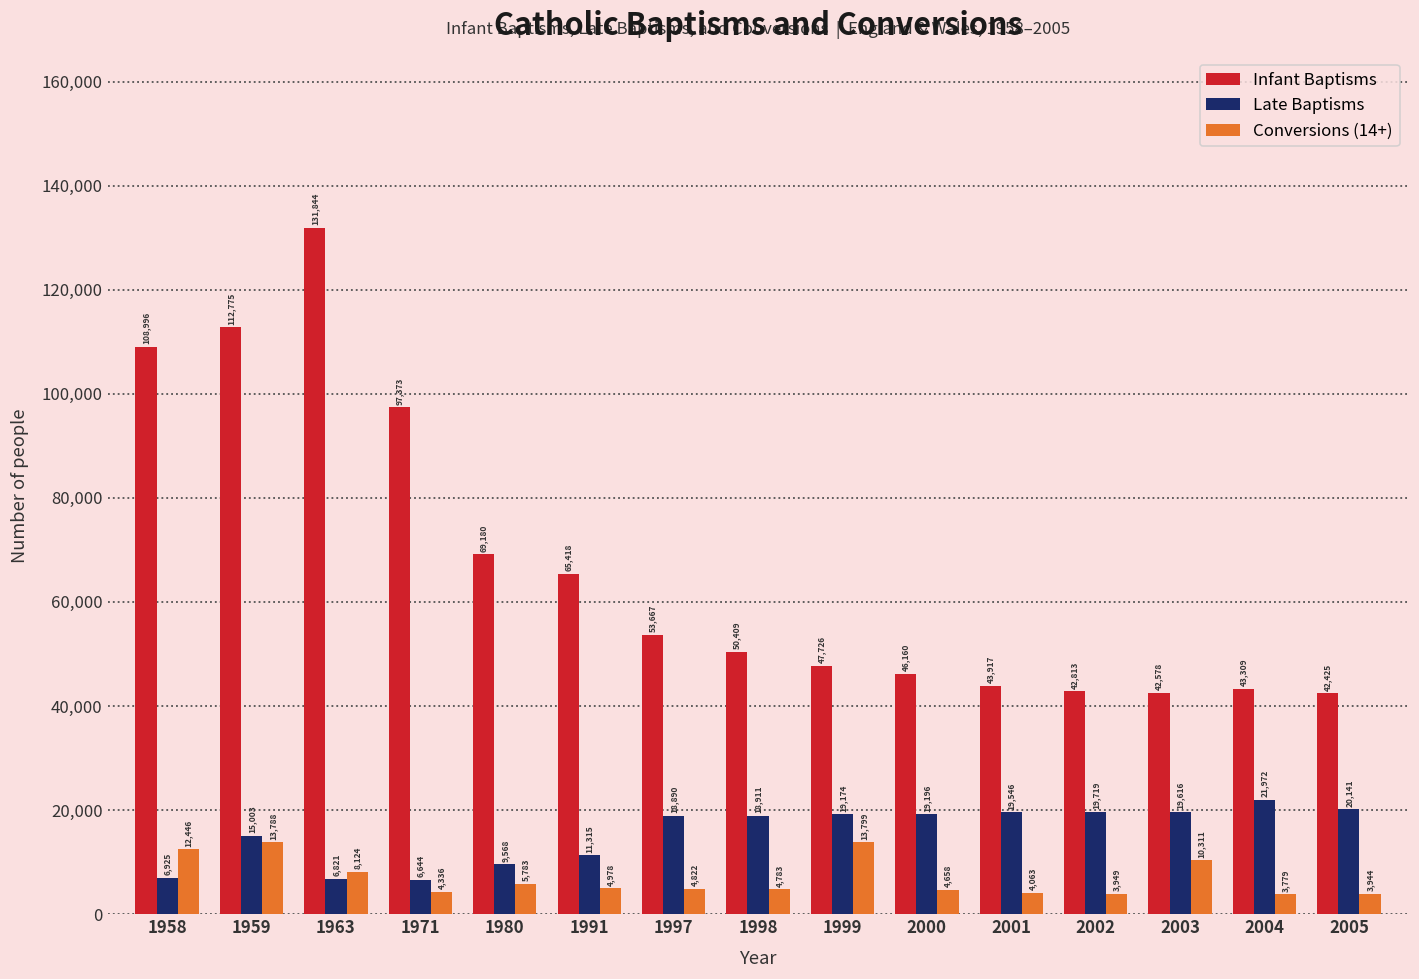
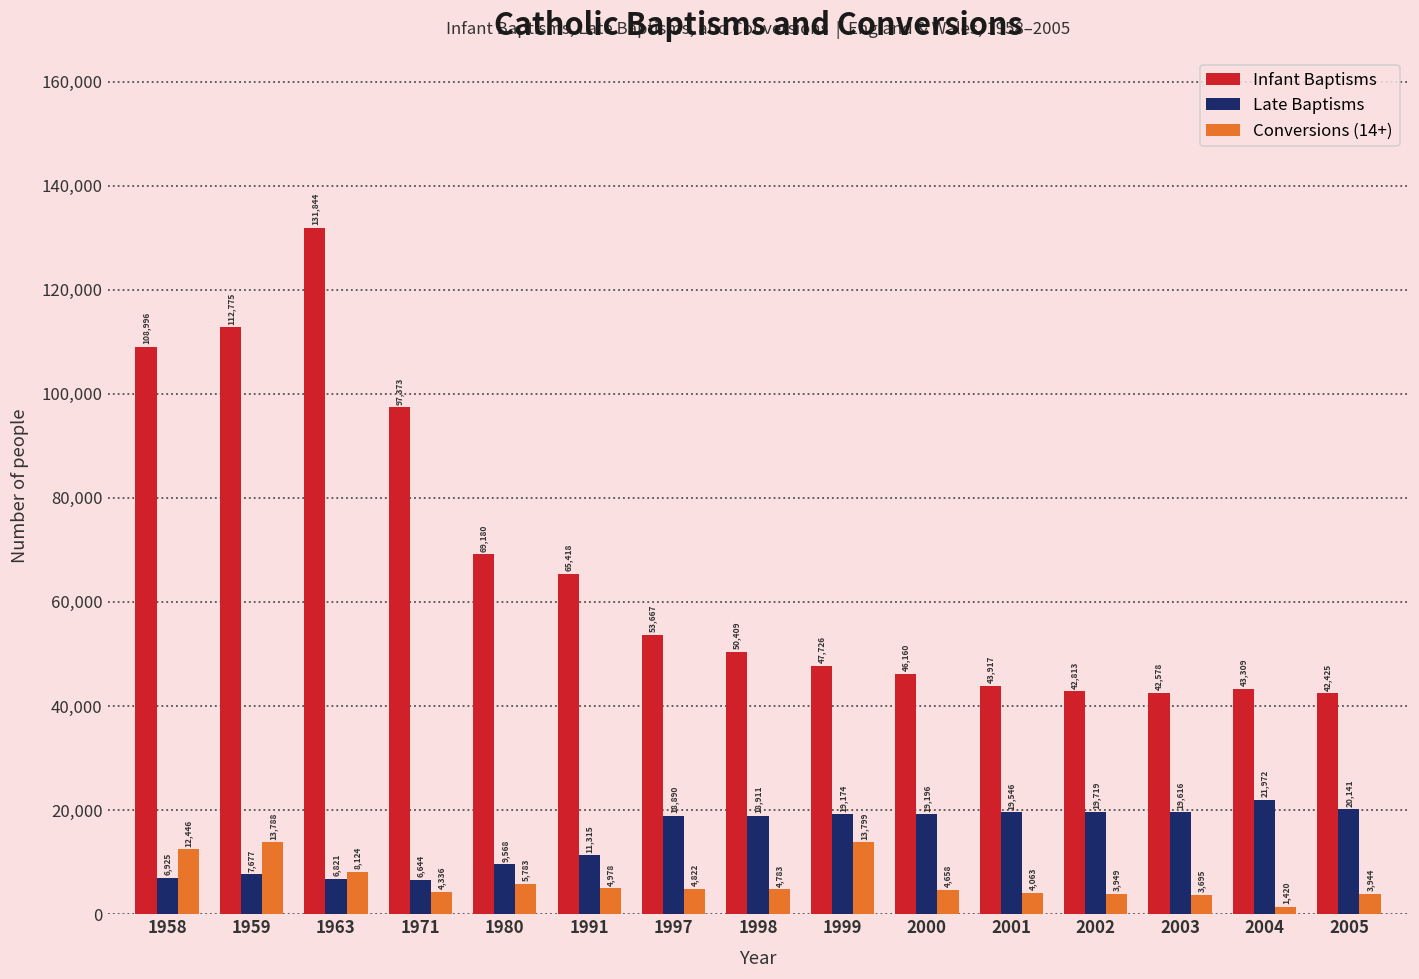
Late Baptisms, 1959: 15,003 -> 7,677
Conversions (14+), 2003: 10,311 -> 3,695
Conversions (14+), 2004: 3,779 -> 1,420
